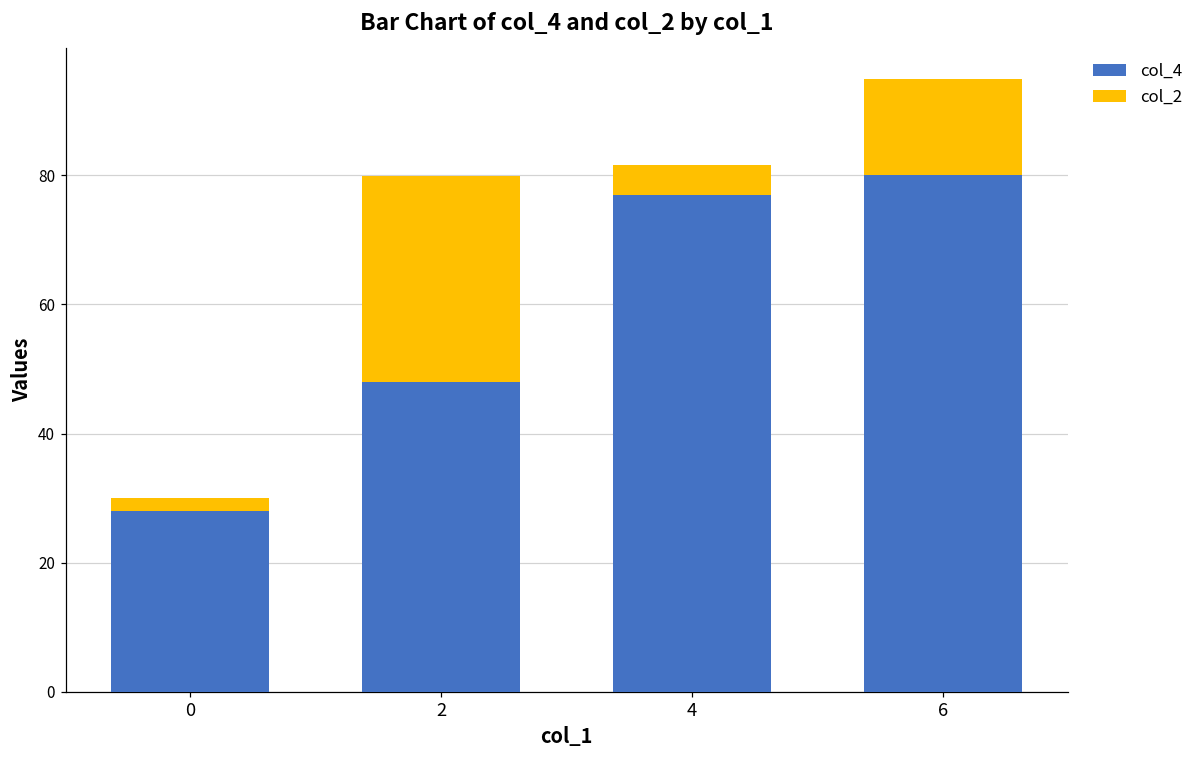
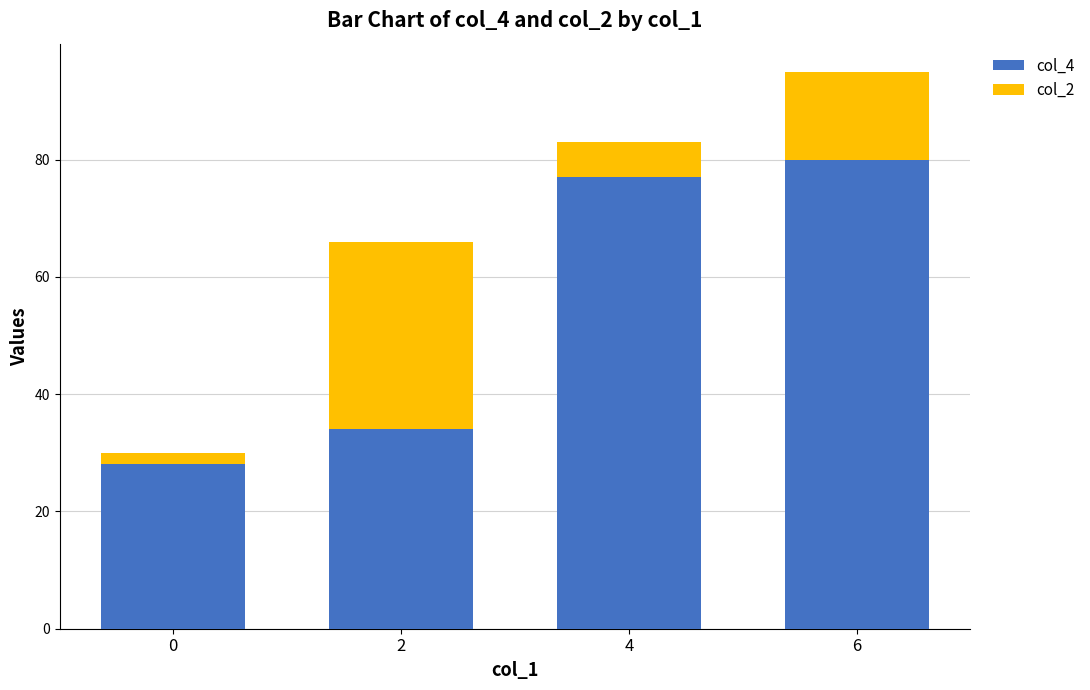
col_4, 2: 48 -> 34
col_2, 4: 5 -> 6
